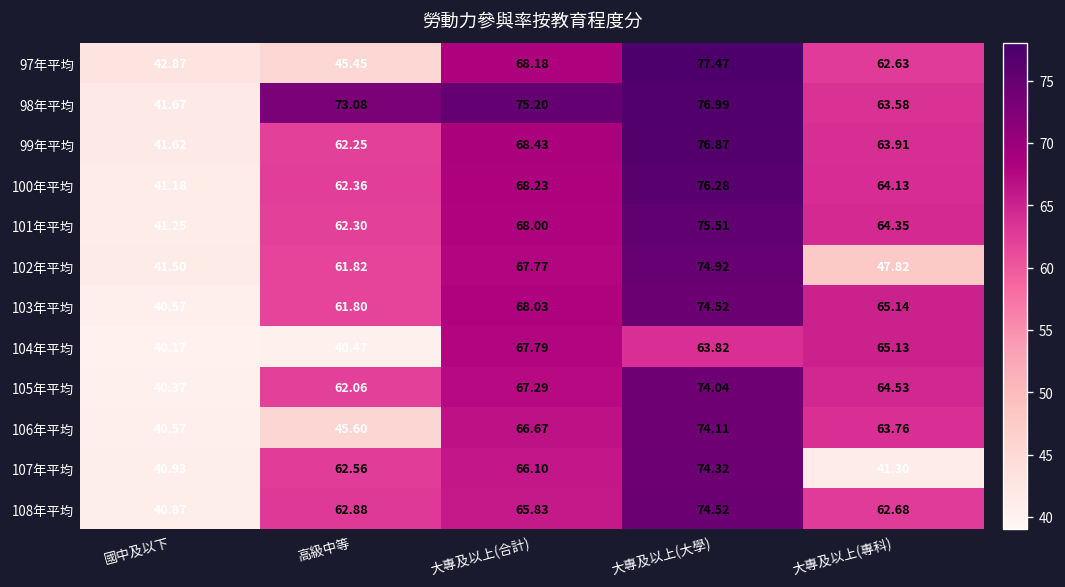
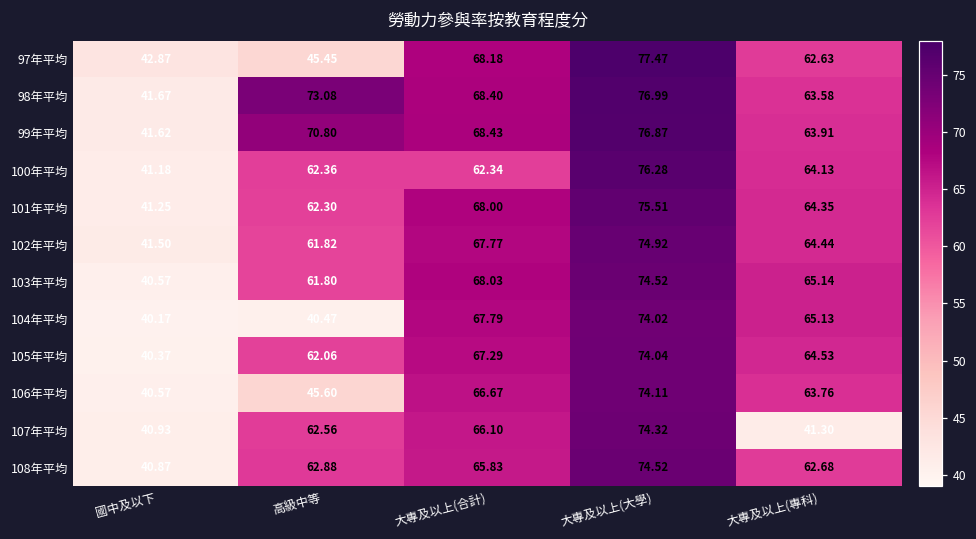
98年平均, 大專及以上(合計): 75.20 -> 68.40
99年平均, 高級中等: 62.25 -> 70.80
100年平均, 大專及以上(合計): 68.23 -> 62.34
102年平均, 大專及以上(專科): 47.82 -> 64.44
104年平均, 大專及以上(大學): 63.82 -> 74.02
